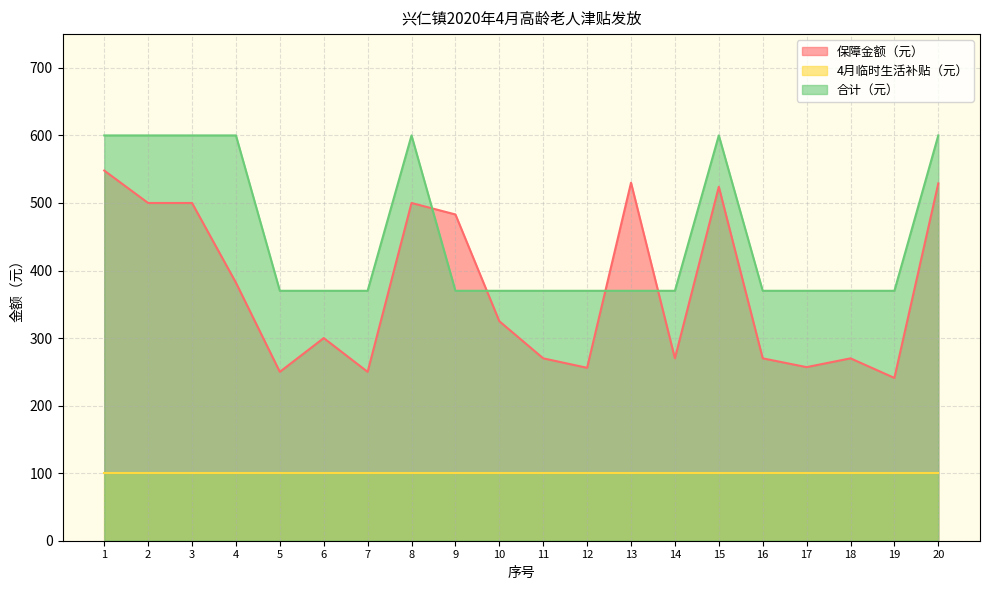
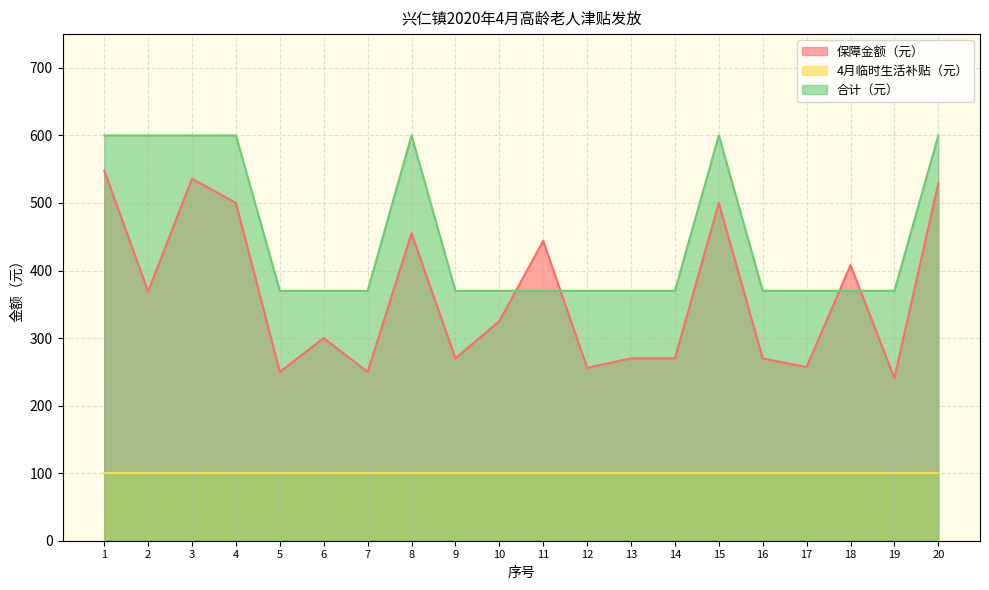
保障金额（元）, 2: 500 -> 370
保障金额（元）, 3: 500 -> 540
保障金额（元）, 4: 380 -> 500
保障金额（元）, 8: 500 -> 460
保障金额（元）, 9: 480 -> 270
保障金额（元）, 11: 270 -> 440
保障金额（元）, 13: 530 -> 270
保障金额（元）, 15: 520 -> 500
保障金额（元）, 18: 270 -> 410
